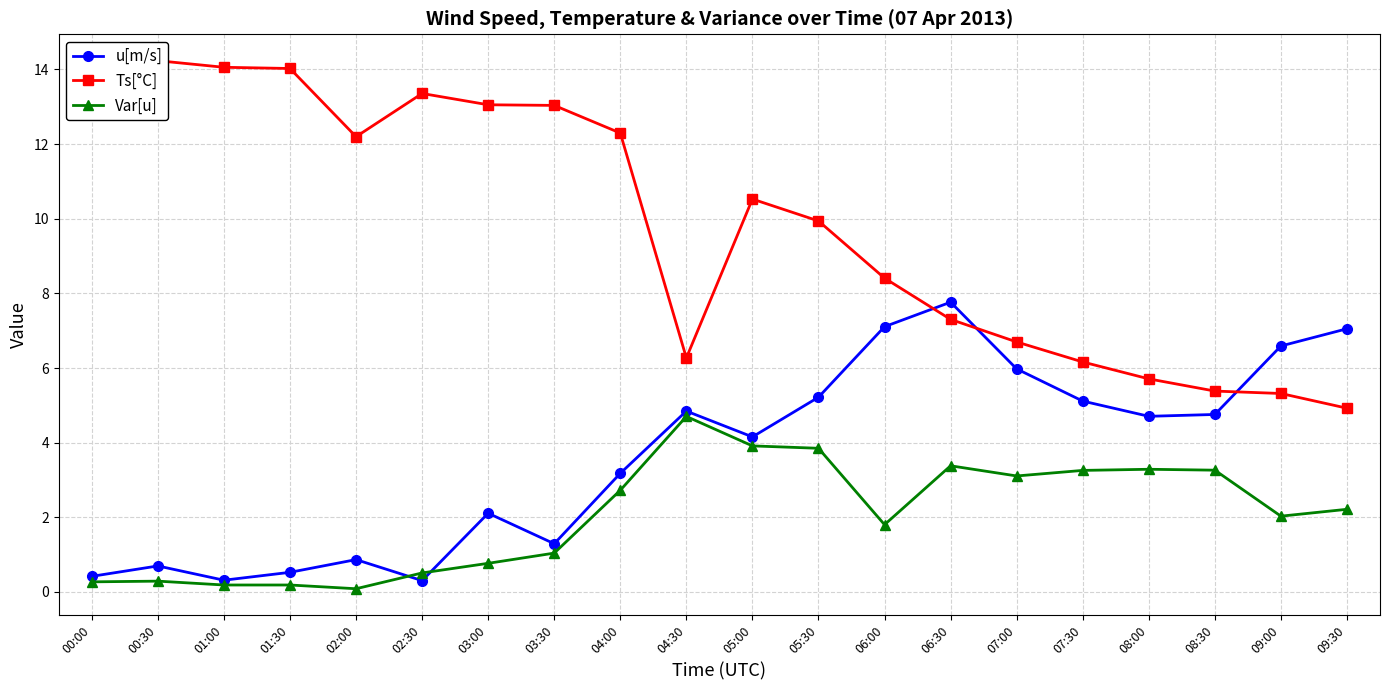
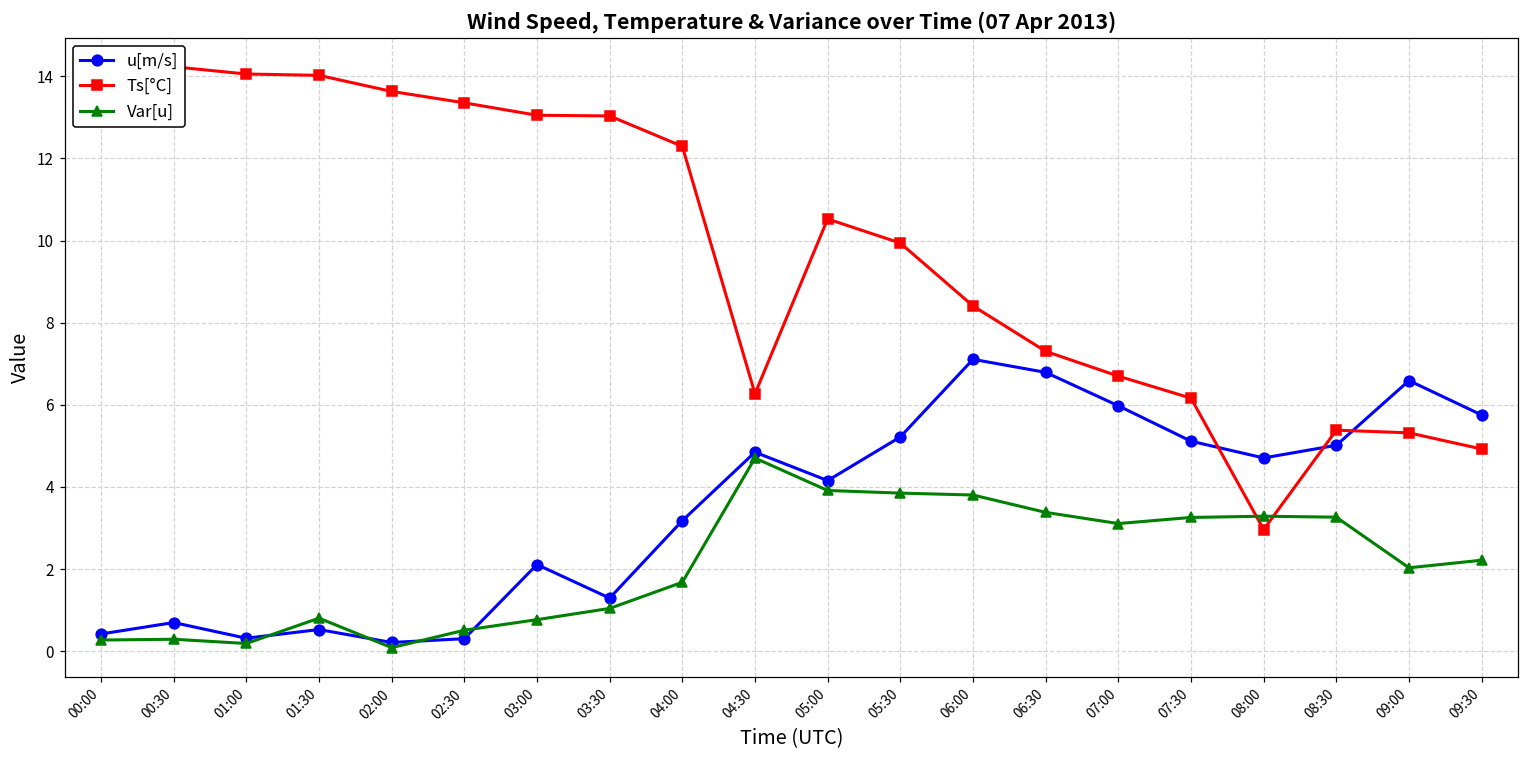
Var[u], 01:30: 0.2 -> 0.8
u[m/s], 02:00: 0.9 -> 0.2
Ts[°C], 02:00: 12.2 -> 13.6
Var[u], 04:00: 2.7 -> 1.7
Var[u], 06:00: 1.8 -> 3.8
u[m/s], 06:30: 7.8 -> 6.8
Ts[°C], 08:00: 5.7 -> 3.0
u[m/s], 08:30: 4.8 -> 5.0
u[m/s], 09:30: 7.1 -> 5.8
